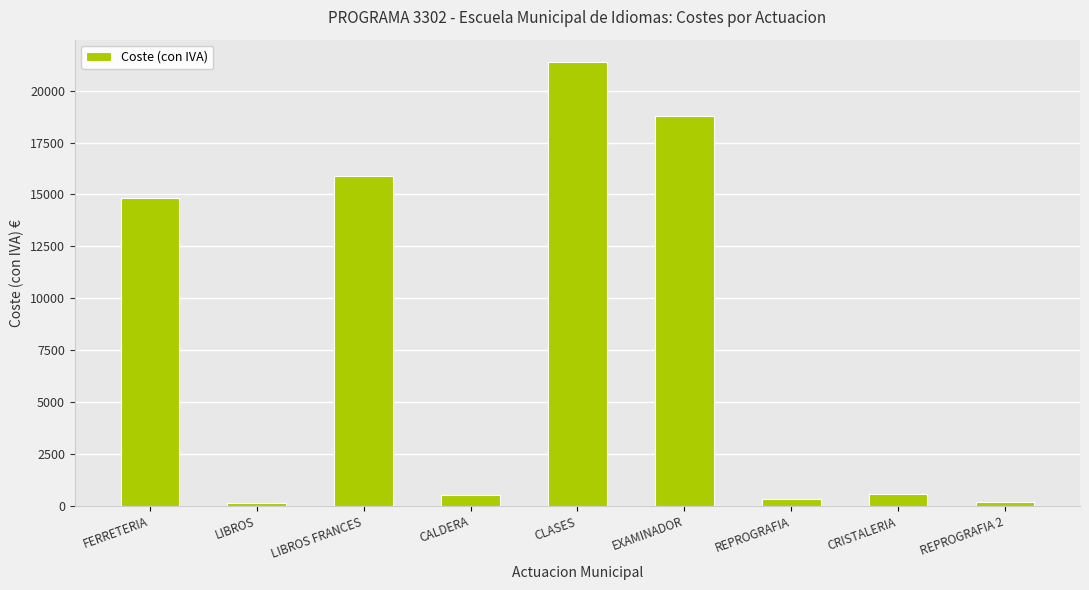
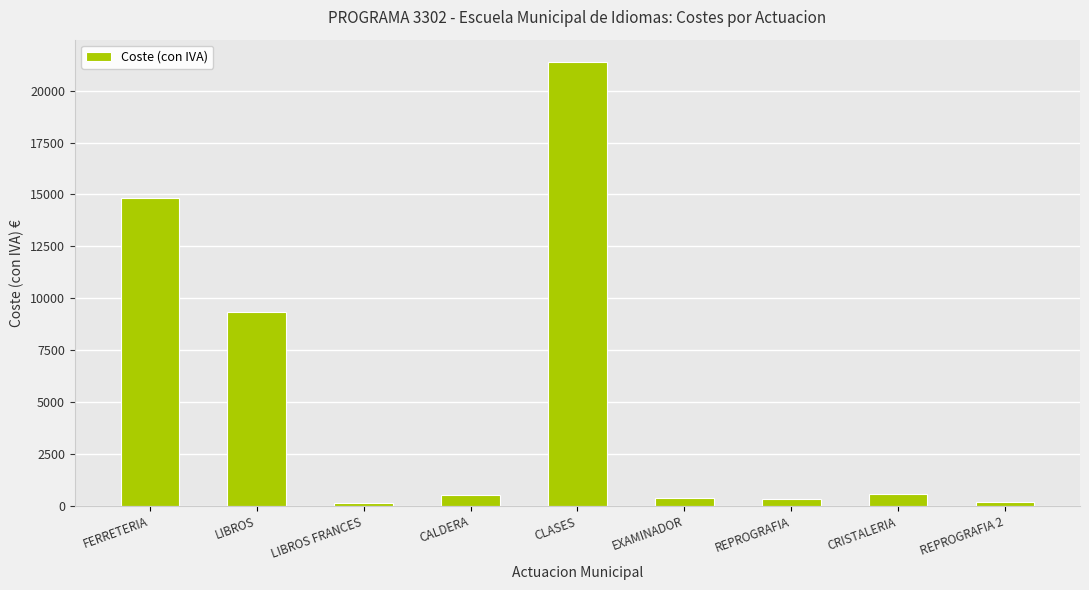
LIBROS: 200 -> 9300
LIBROS FRANCES: 15900 -> 100
EXAMINADOR: 18800 -> 400
